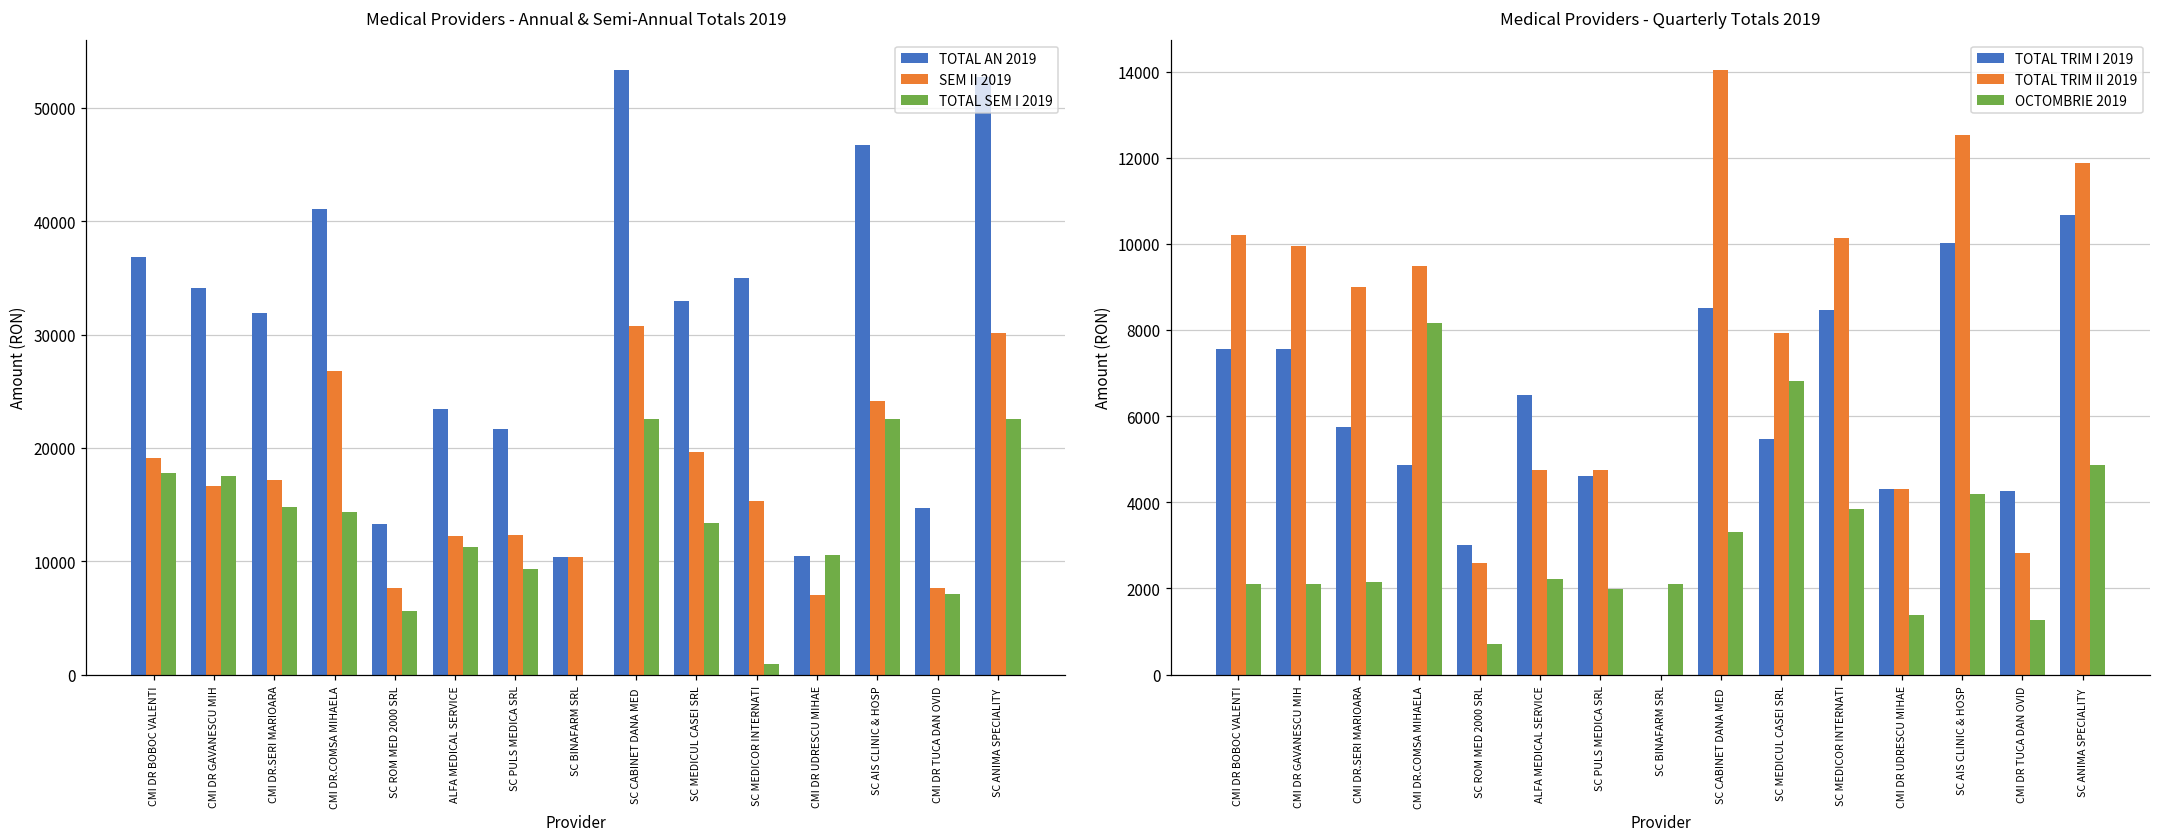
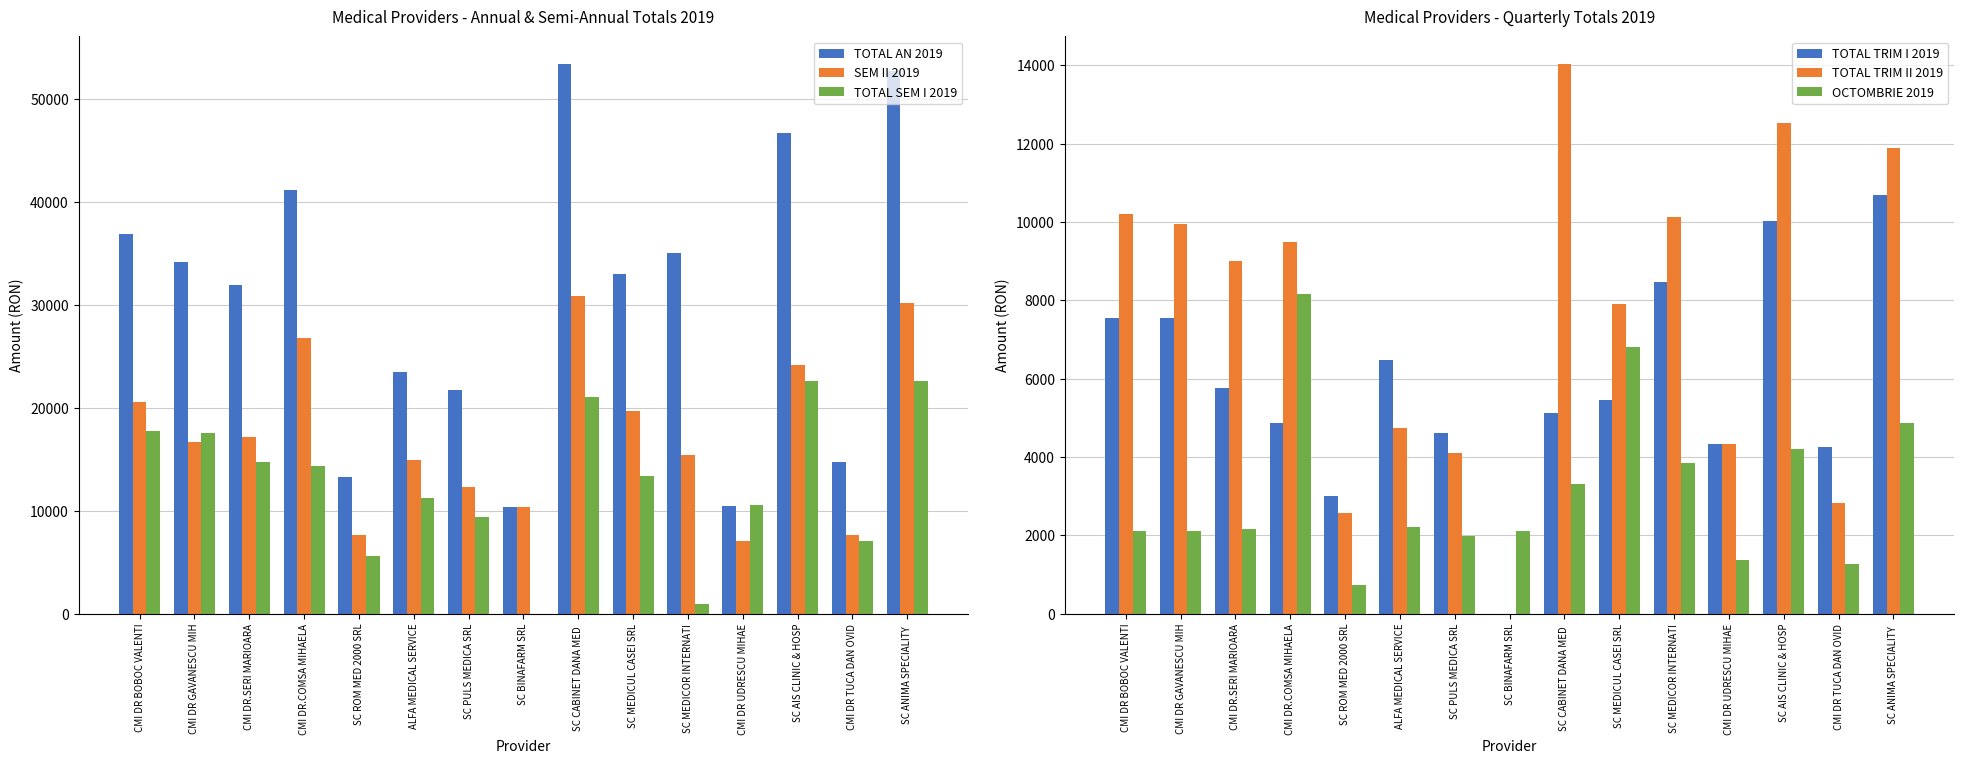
Medical Providers - Annual & Semi-Annual Totals 2019, SEM II 2019, CMI DR BOBOC VALENTI: 19100 -> 20500
Medical Providers - Annual & Semi-Annual Totals 2019, SEM II 2019, ALFA MEDICAL SERVICE: 12200 -> 15000
Medical Providers - Annual & Semi-Annual Totals 2019, TOTAL SEM I 2019, SC CABINET DANA MED: 22600 -> 21000
Medical Providers - Quarterly Totals 2019, TOTAL TRIM II 2019, SC PULS MEDICA SRL: 4700 -> 4100
Medical Providers - Quarterly Totals 2019, TOTAL TRIM I 2019, SC CABINET DANA MED: 8500 -> 5100
